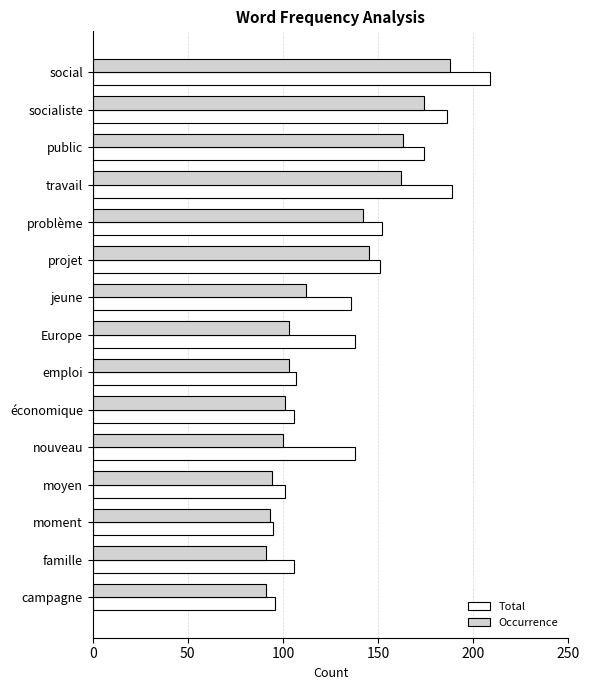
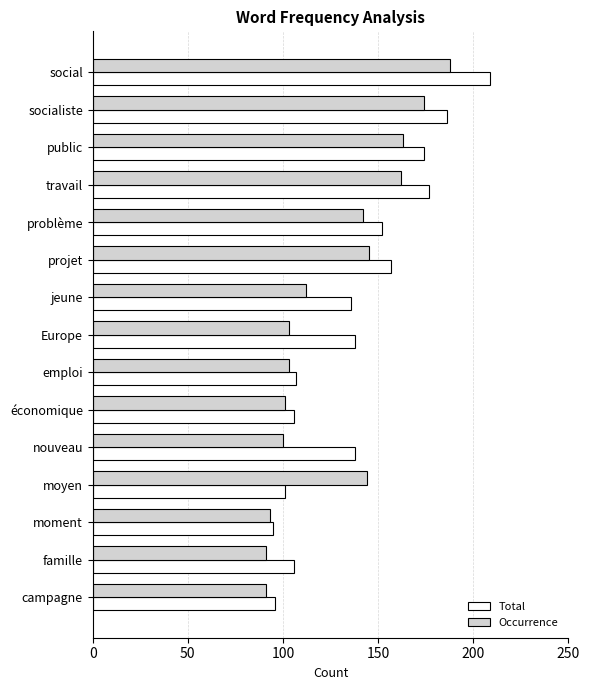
Total, travail: 189 -> 177
Total, projet: 151 -> 157
Occurrence, moyen: 94 -> 144
